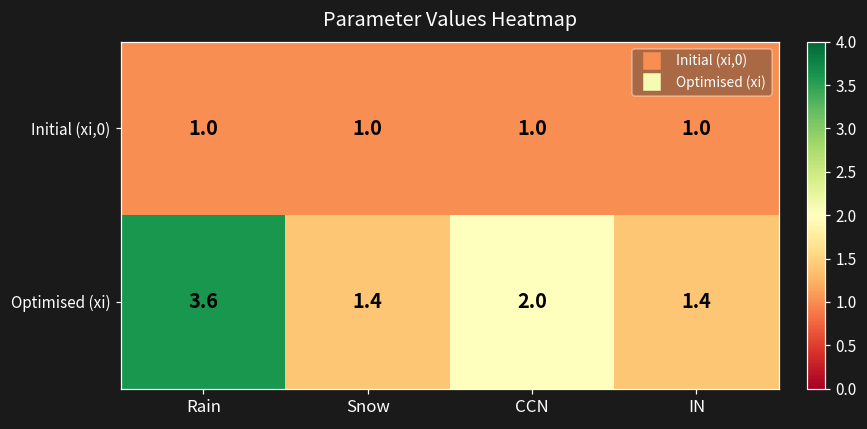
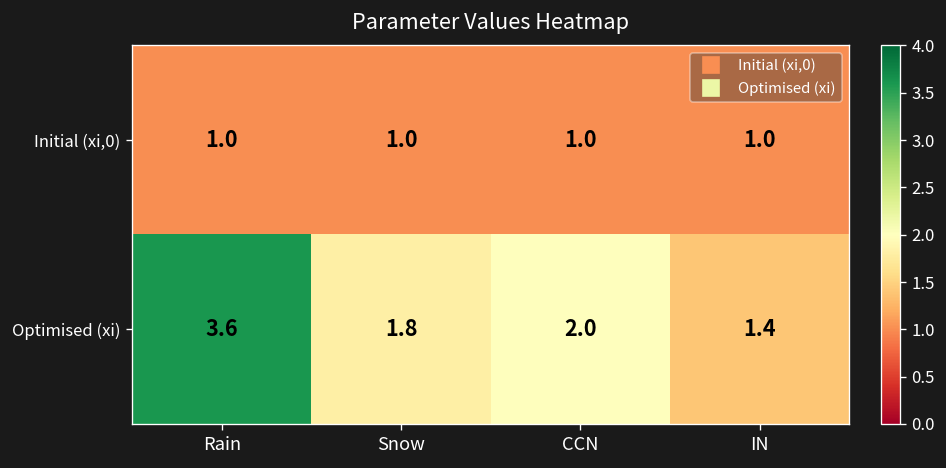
Optimised (xi), Snow: 1.4 -> 1.8
